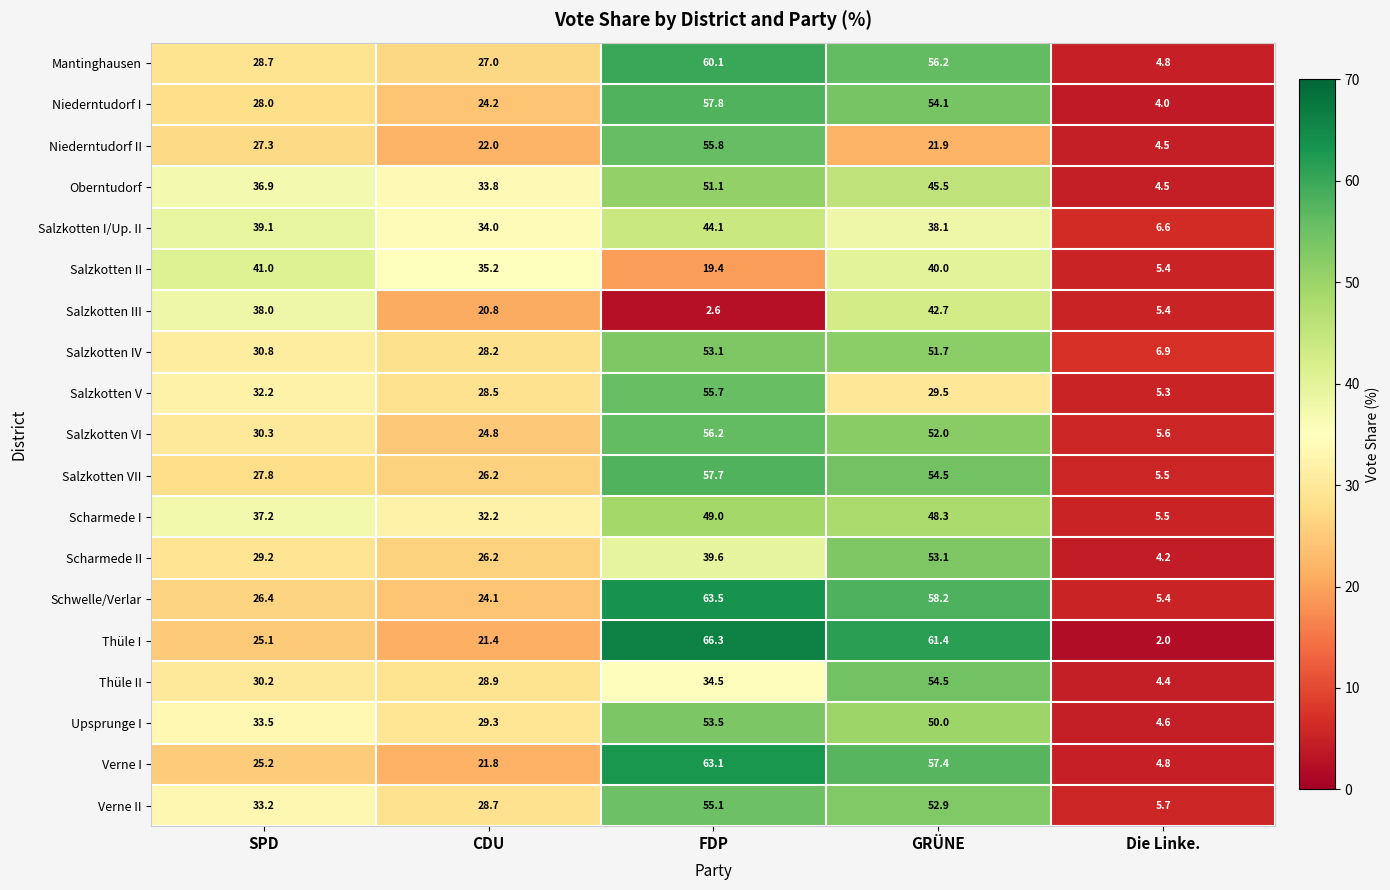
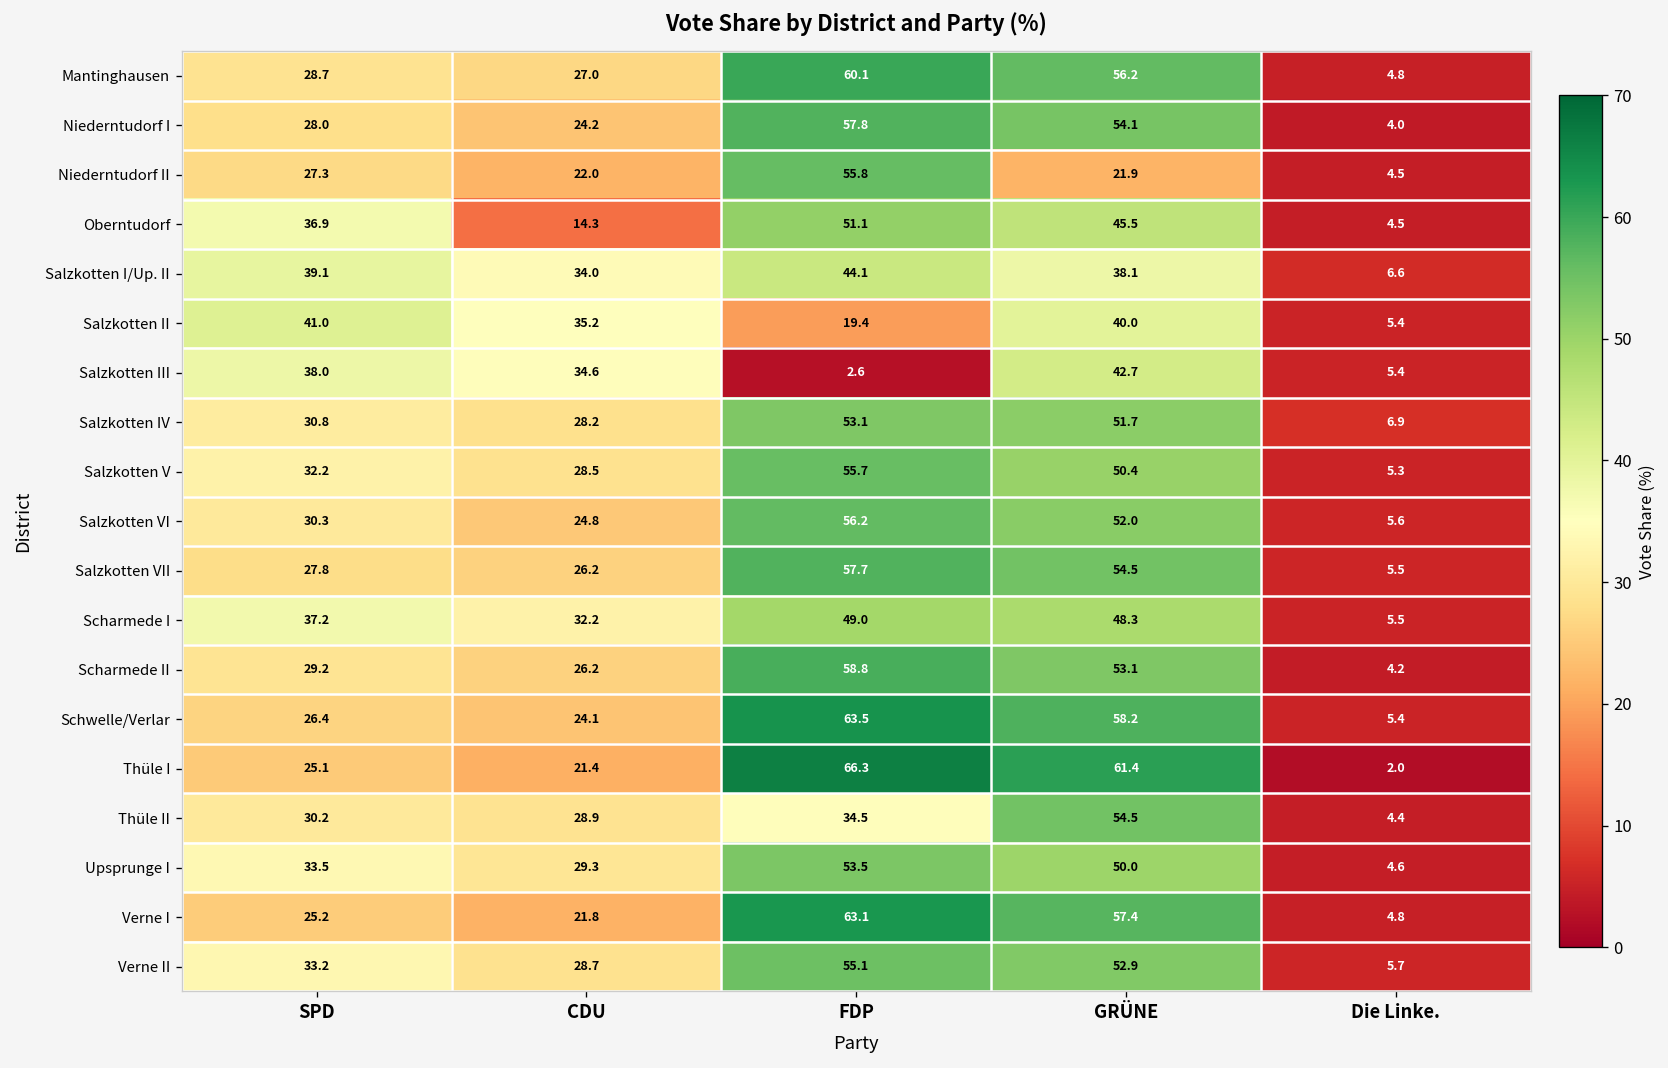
Oberntudorf, CDU: 33.8 -> 14.3
Salzkotten III, CDU: 20.8 -> 34.6
Salzkotten V, GRÜNE: 29.5 -> 50.4
Scharmede II, FDP: 39.6 -> 58.8
